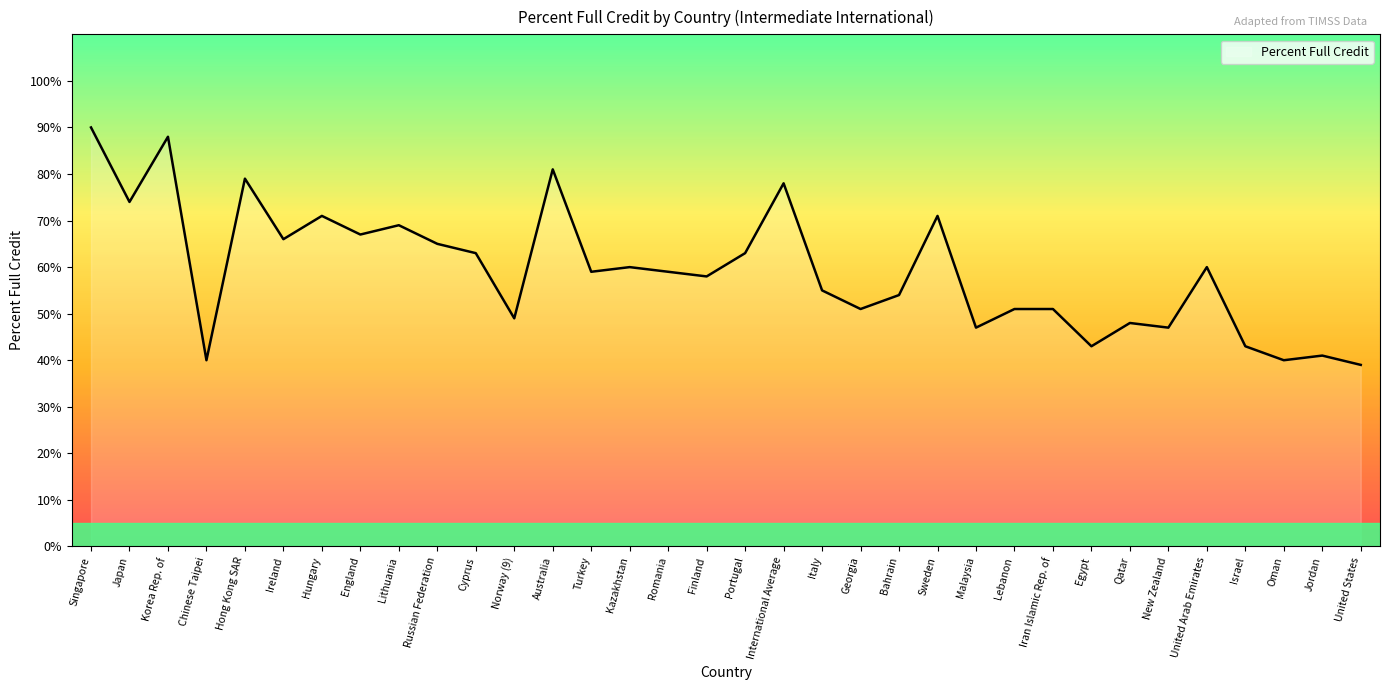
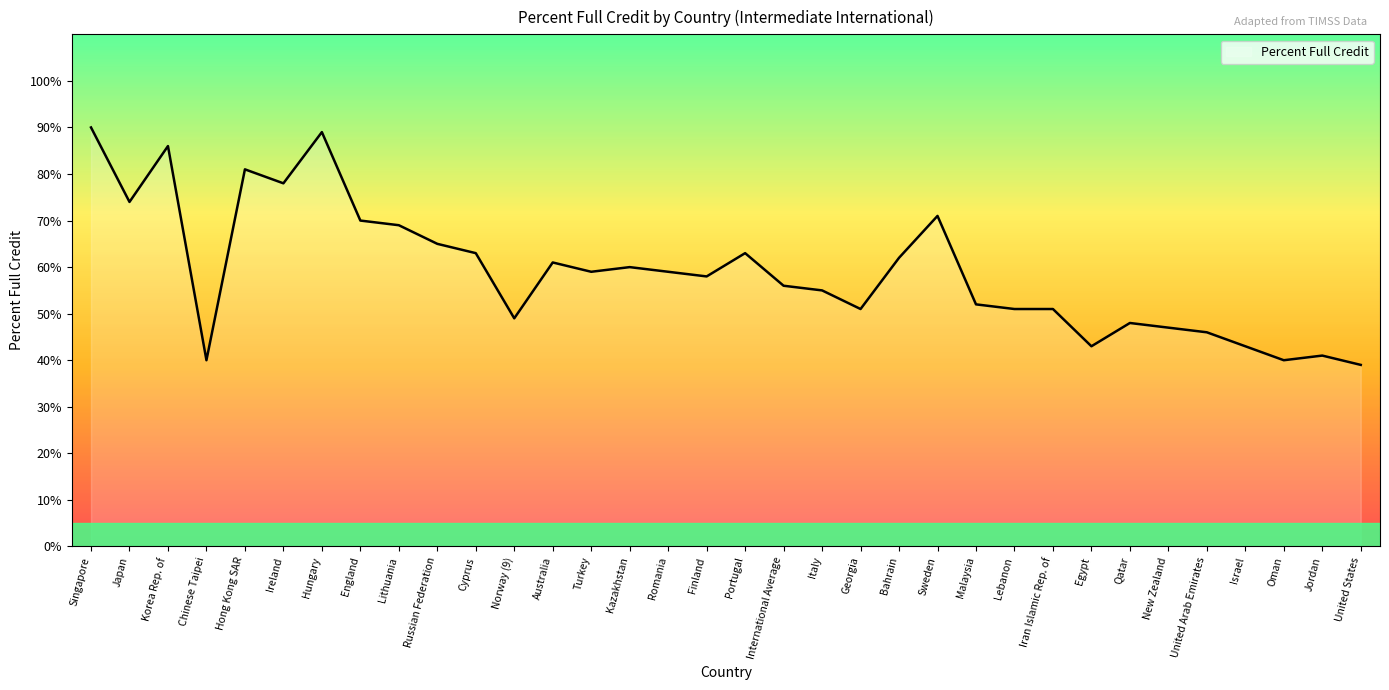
Korea Rep. of: 88% -> 86%
Hong Kong SAR: 79% -> 81%
Ireland: 66% -> 78%
Hungary: 71% -> 89%
England: 67% -> 70%
Australia: 81% -> 61%
International Average: 78% -> 56%
Bahrain: 54% -> 62%
Malaysia: 47% -> 52%
United Arab Emirates: 60% -> 46%
